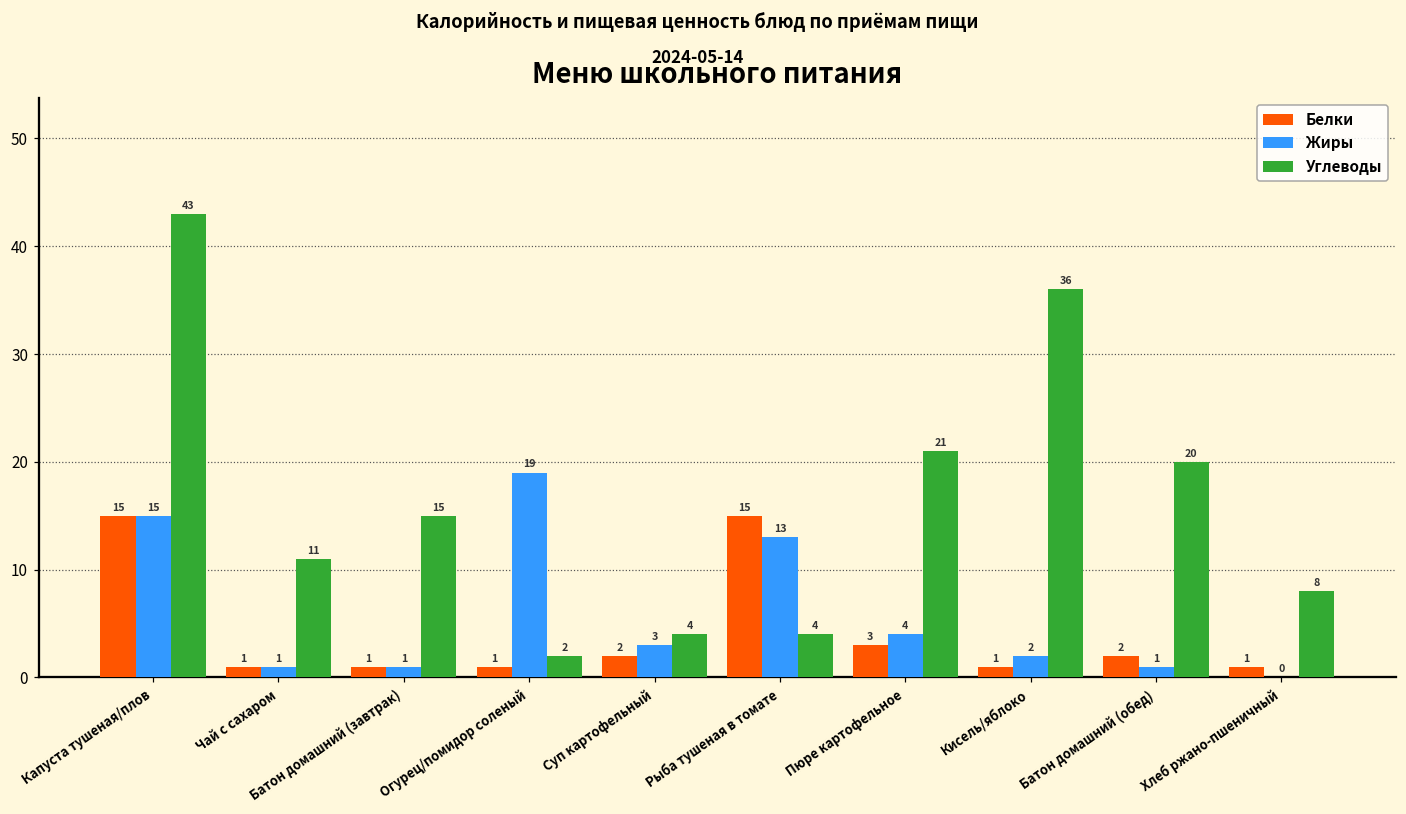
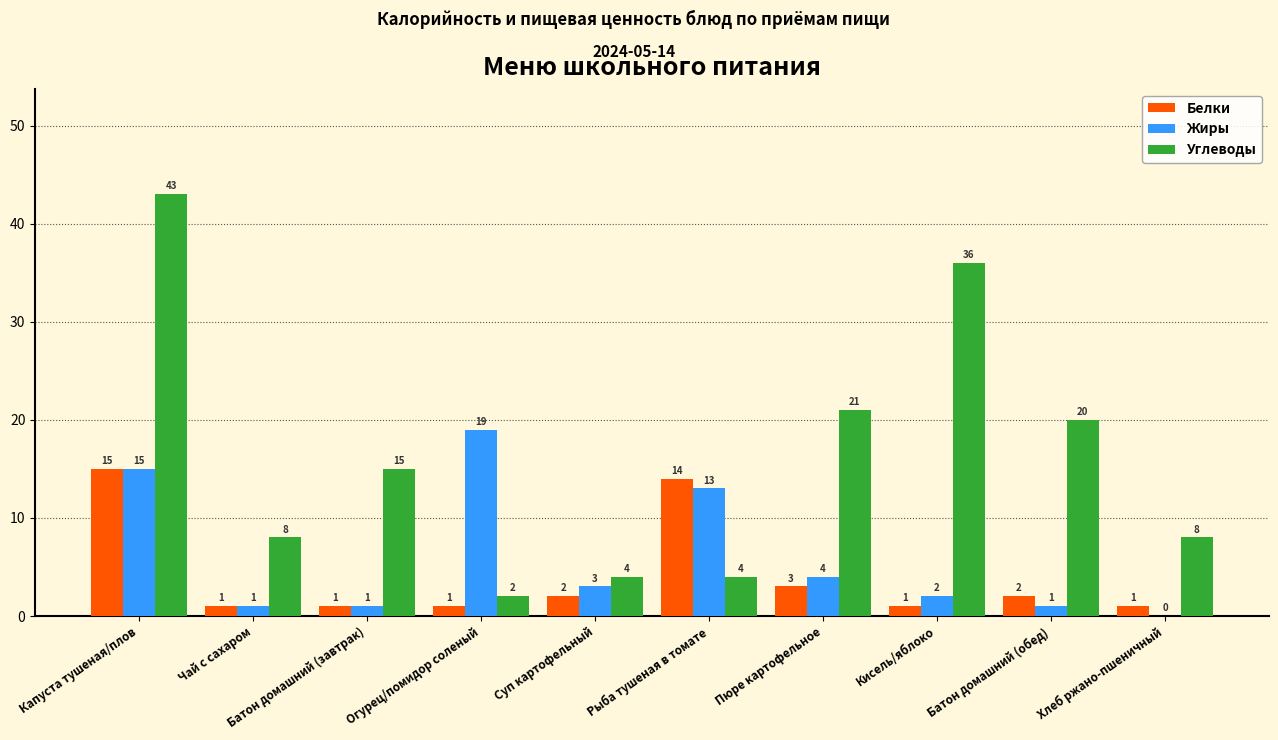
Углеводы, Чай с сахаром: 11 -> 8
Белки, Рыба тушеная в томате: 15 -> 14
